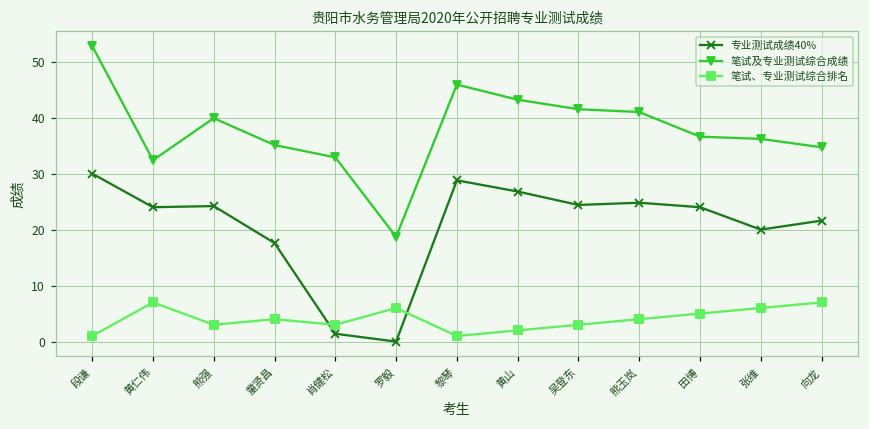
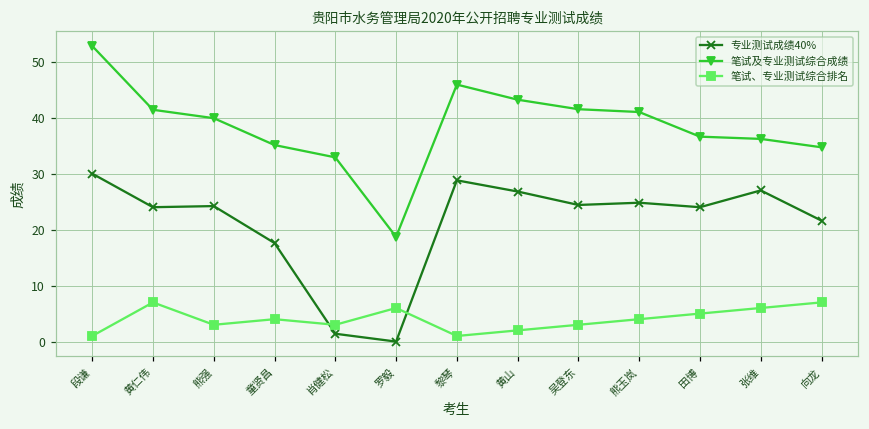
笔试及专业测试综合成绩, 黄仁伟: 32 -> 41
专业测试成绩40%, 张维: 20 -> 27
